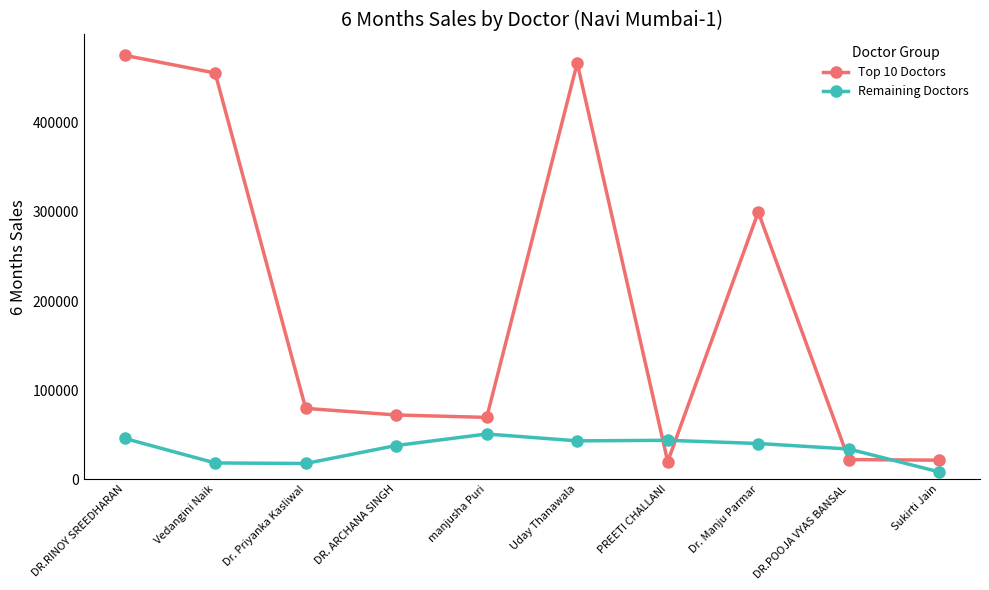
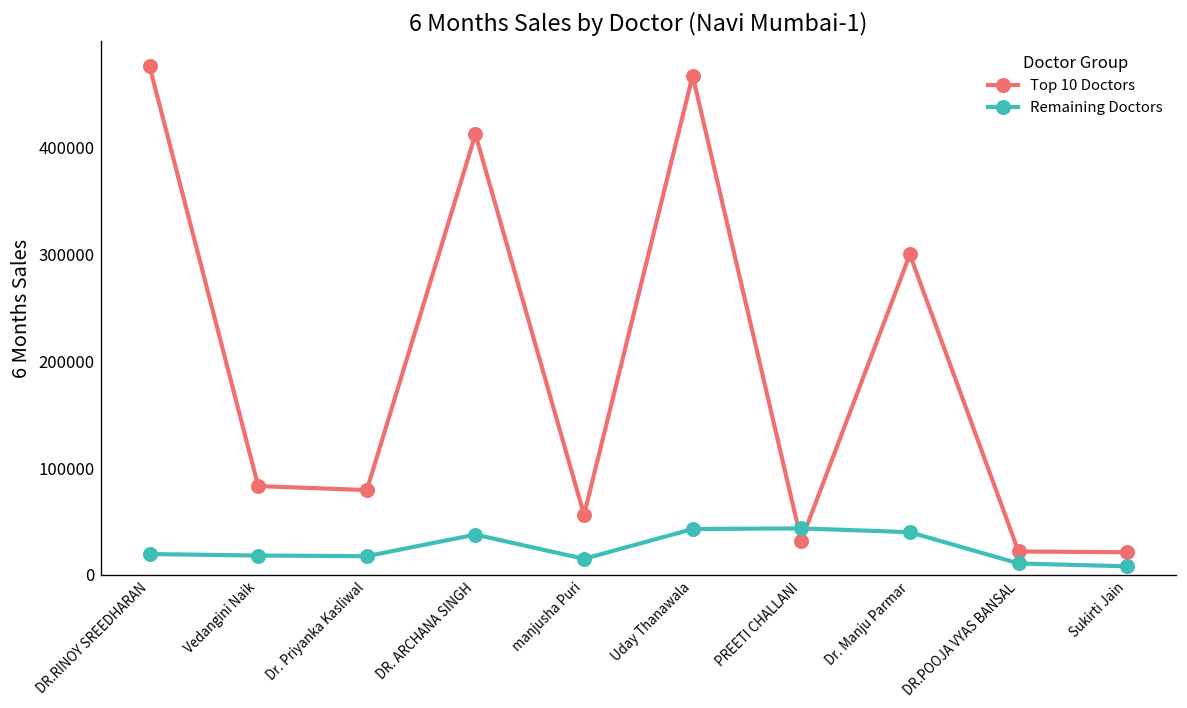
Remaining Doctors, DR.RINOY SREEDHARAN: 50000 -> 20000
Top 10 Doctors, Vedangini Naik: 460000 -> 80000
Top 10 Doctors, DR. ARCHANA SINGH: 70000 -> 410000
Top 10 Doctors, manjusha Puri: 70000 -> 60000
Remaining Doctors, manjusha Puri: 50000 -> 20000
Top 10 Doctors, PREETI CHALLANI: 20000 -> 30000
Remaining Doctors, DR.POOJA VYAS BANSAL: 30000 -> 10000
